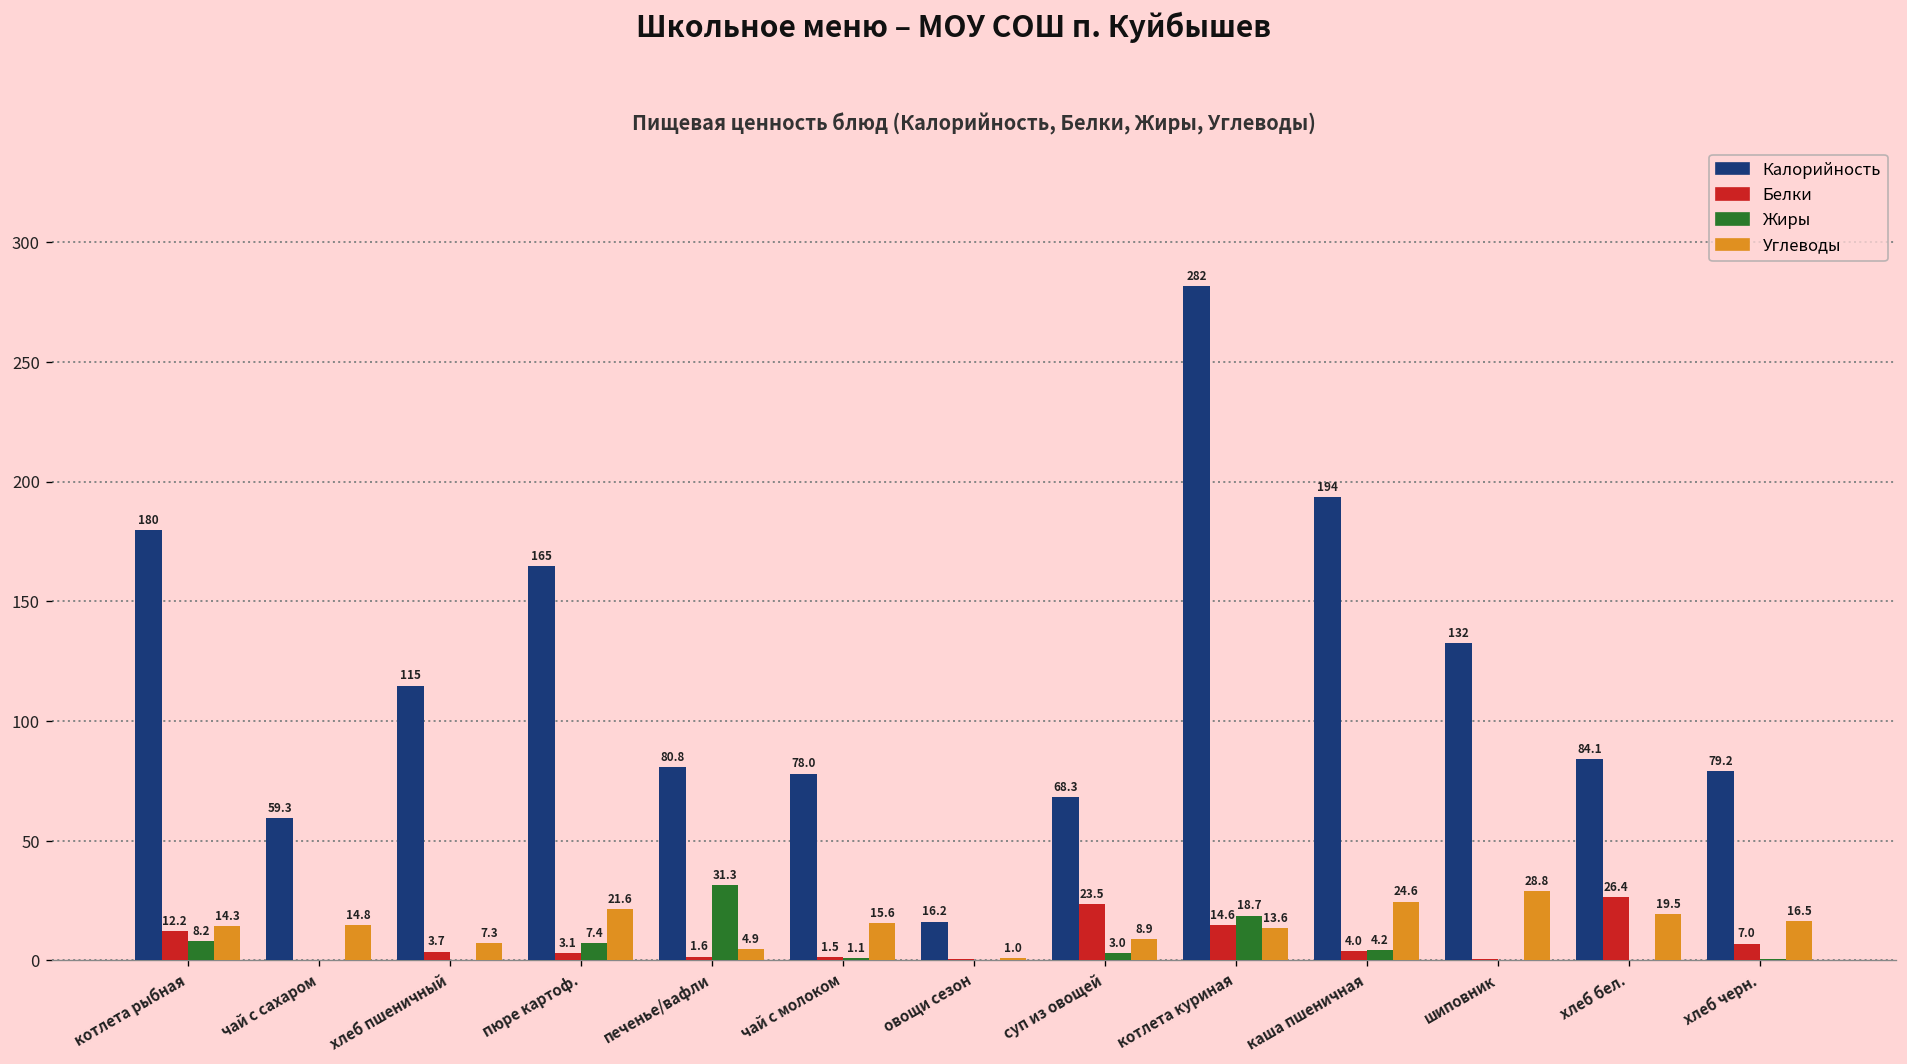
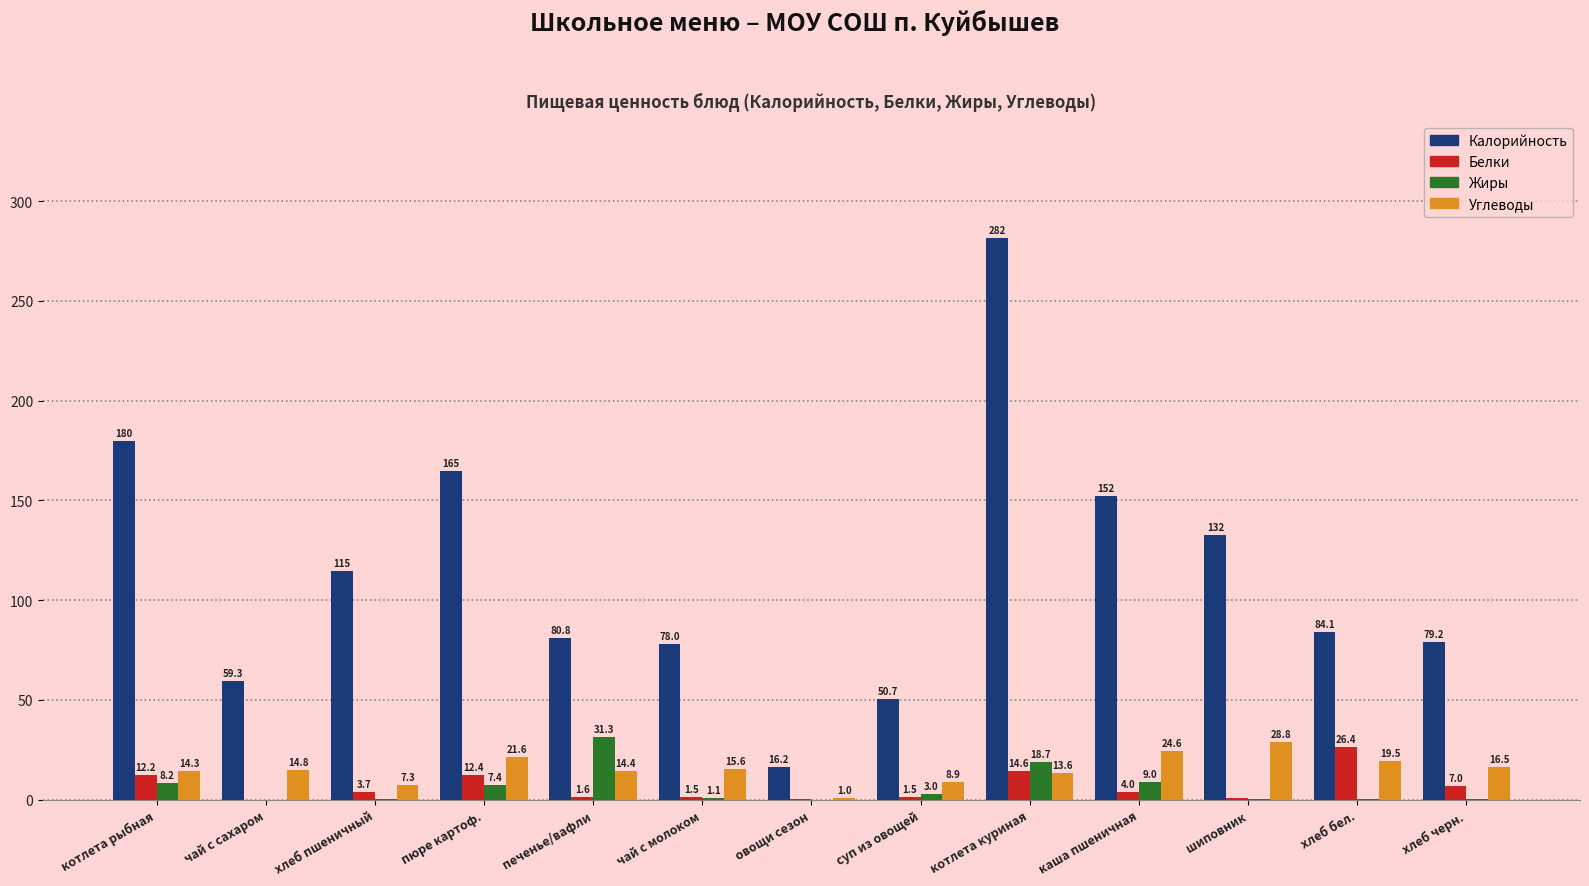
Белки, пюре картоф.: 3.1 -> 12.4
Углеводы, печенье/вафли: 4.9 -> 14.4
Калорийность, суп из овощей: 68.3 -> 50.7
Белки, суп из овощей: 23.5 -> 1.5
Калорийность, каша пшеничная: 194 -> 152
Жиры, каша пшеничная: 4.2 -> 9.0
